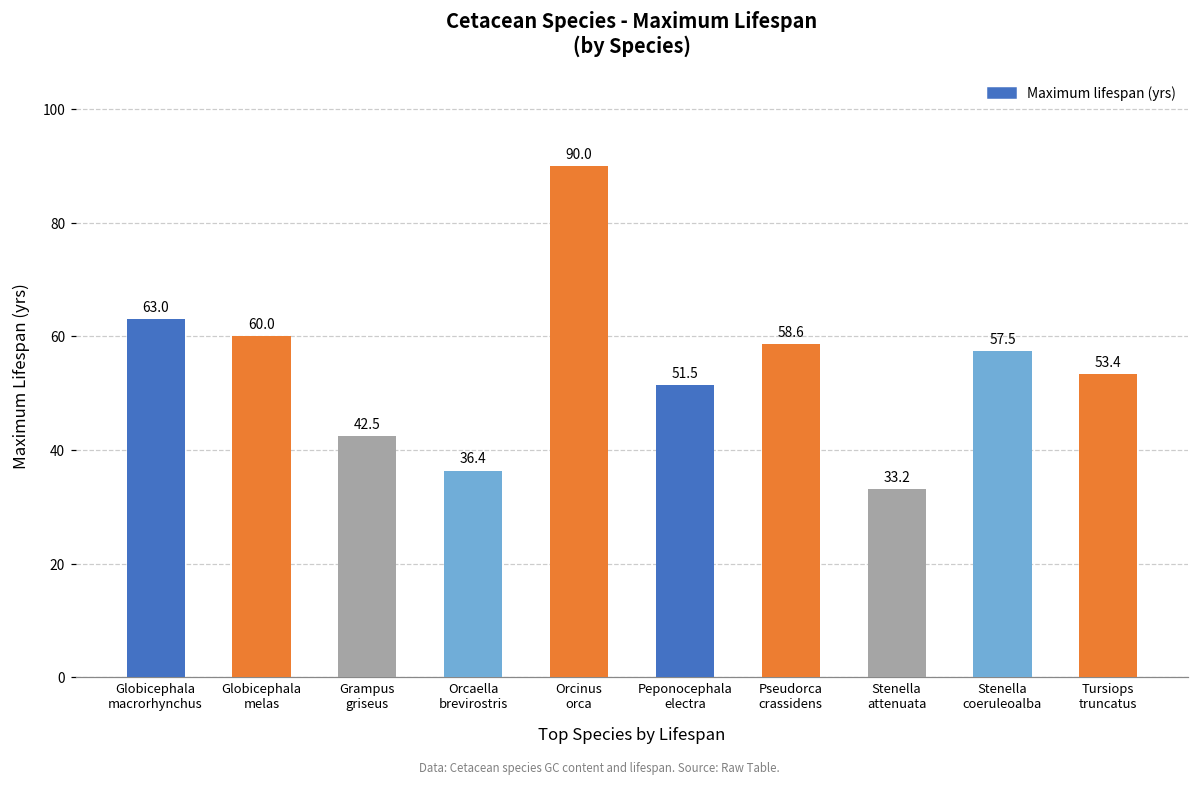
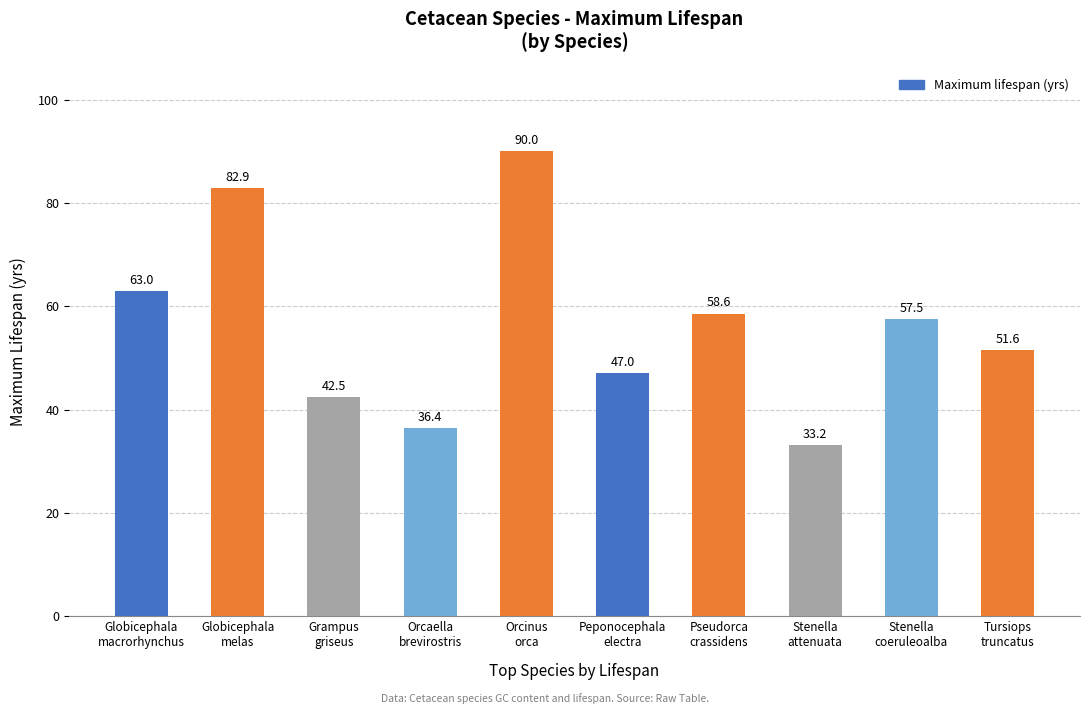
Globicephala melas: 60.0 -> 82.9
Peponocephala electra: 51.5 -> 47.0
Tursiops truncatus: 53.4 -> 51.6
